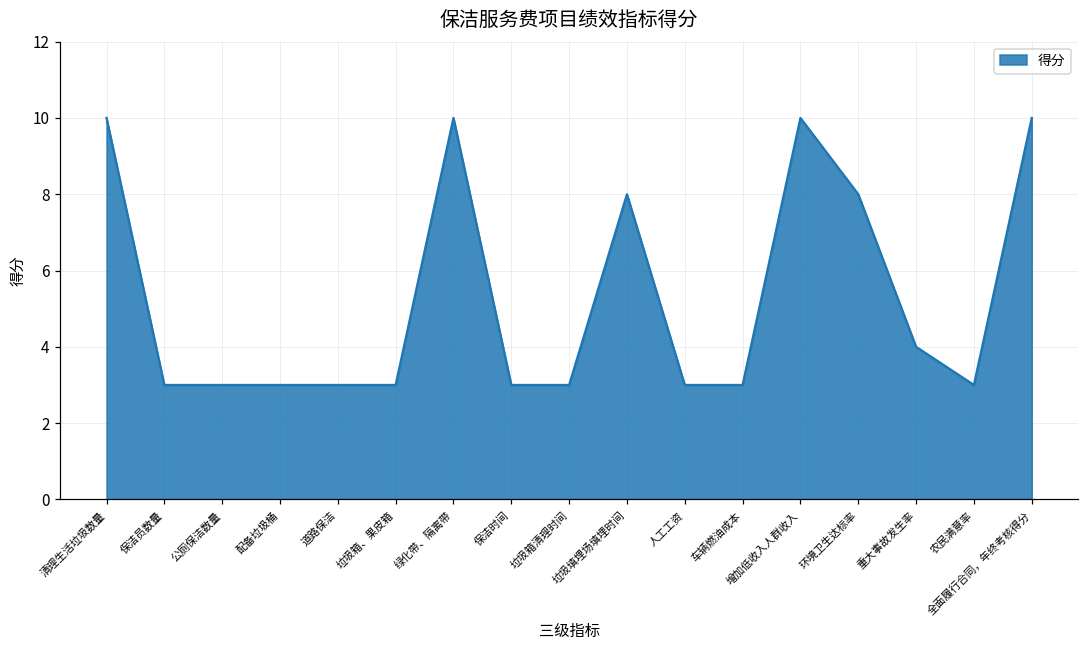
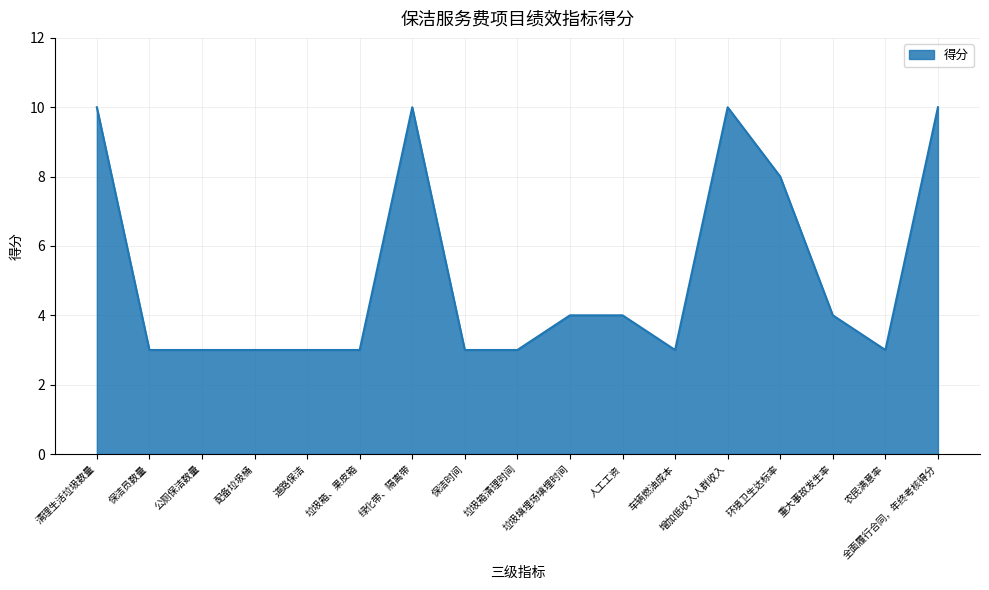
垃圾填埋场填埋时间: 8 -> 4
人工工资: 3 -> 4
